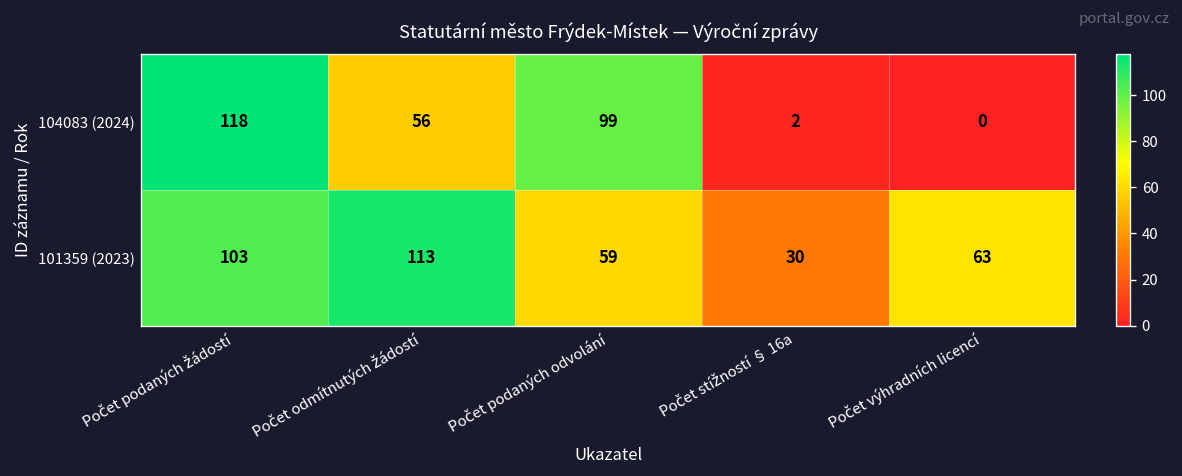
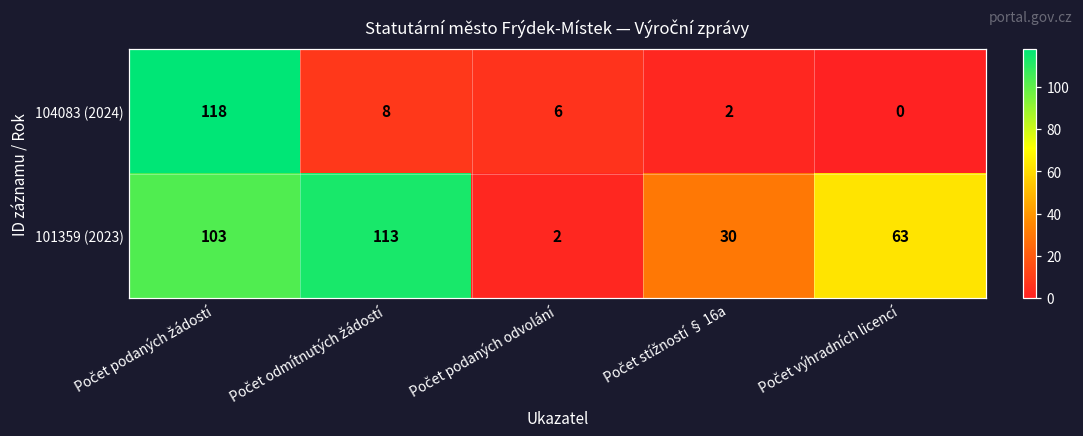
104083 (2024), Počet odmítnutých žádostí: 56 -> 8
104083 (2024), Počet podaných odvolání: 99 -> 6
101359 (2023), Počet podaných odvolání: 59 -> 2
